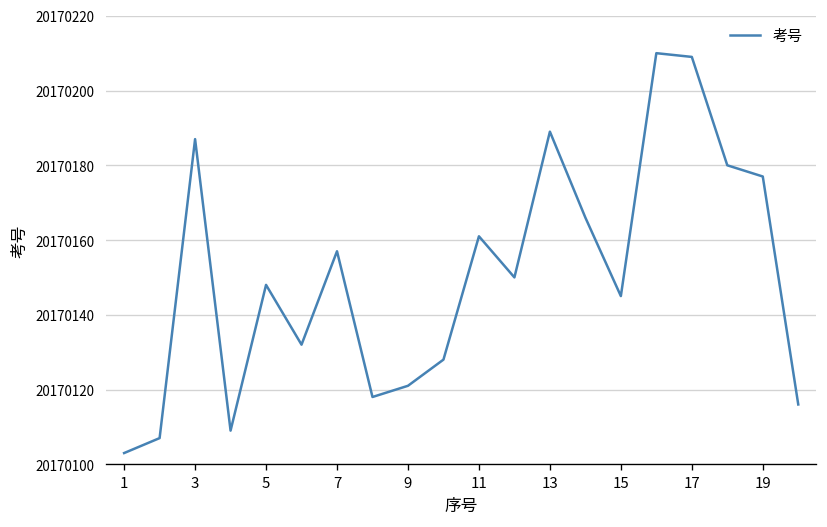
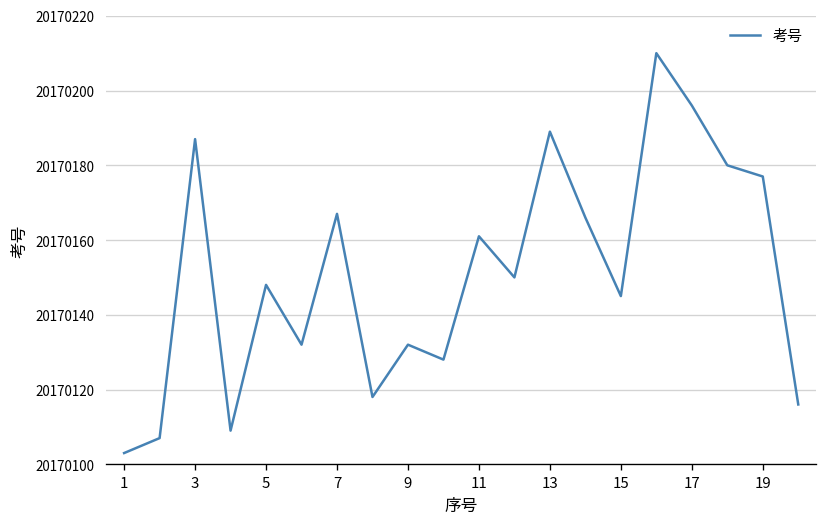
7: 20170157 -> 20170167
9: 20170121 -> 20170132
17: 20170209 -> 20170196
